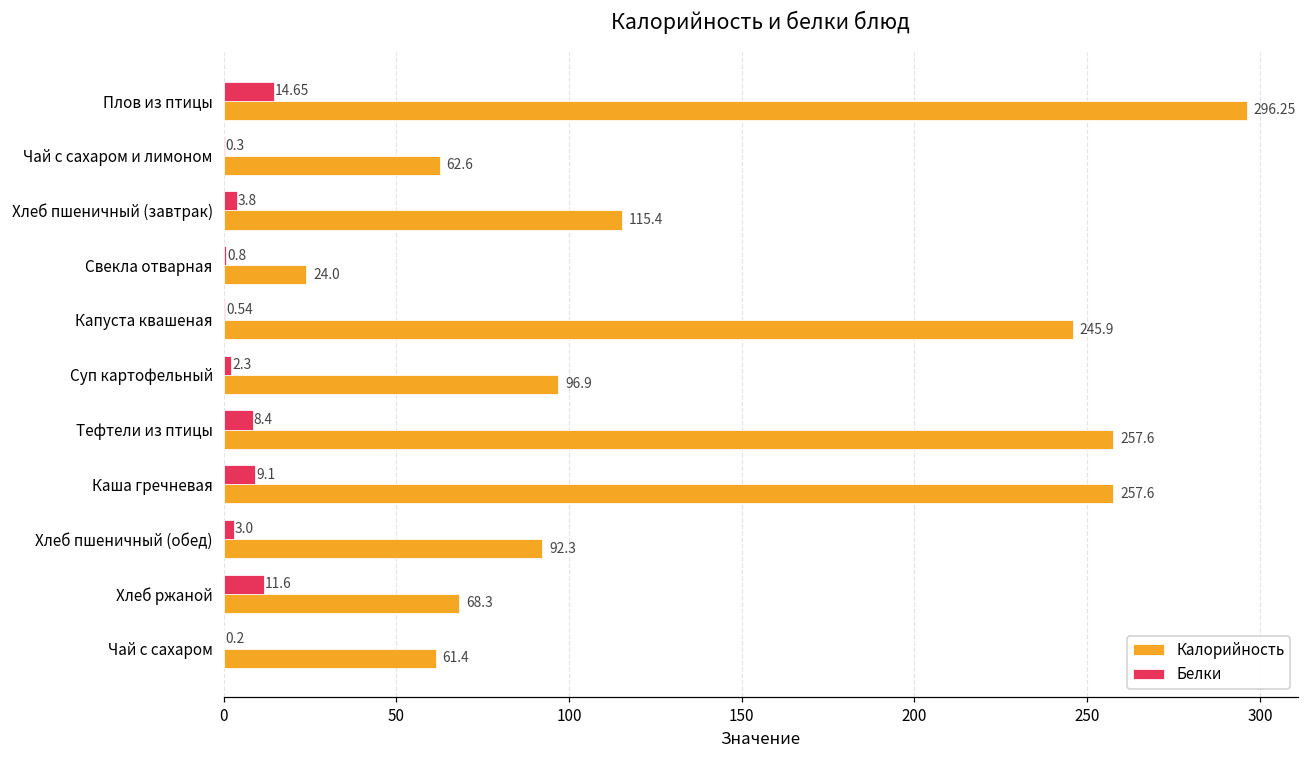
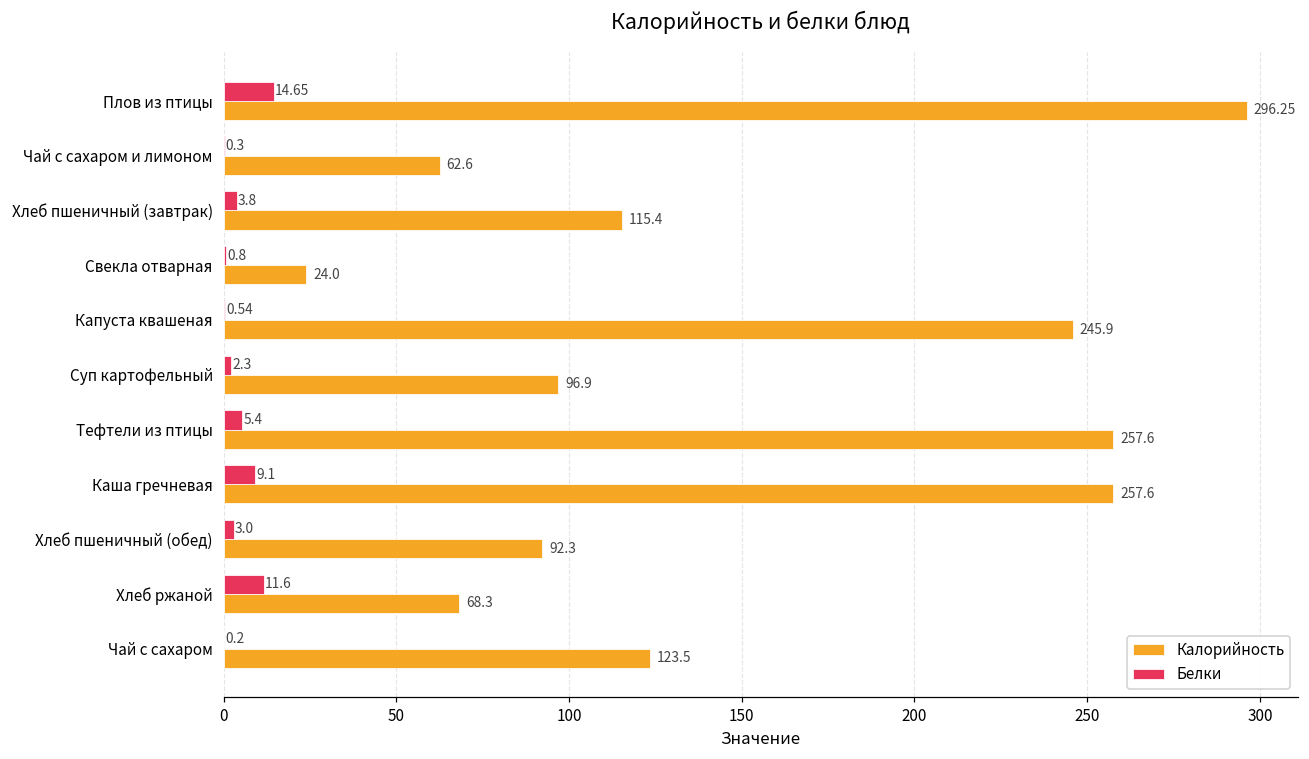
Белки, Тефтели из птицы: 8.4 -> 5.4
Калорийность, Чай с сахаром: 61.4 -> 123.5
